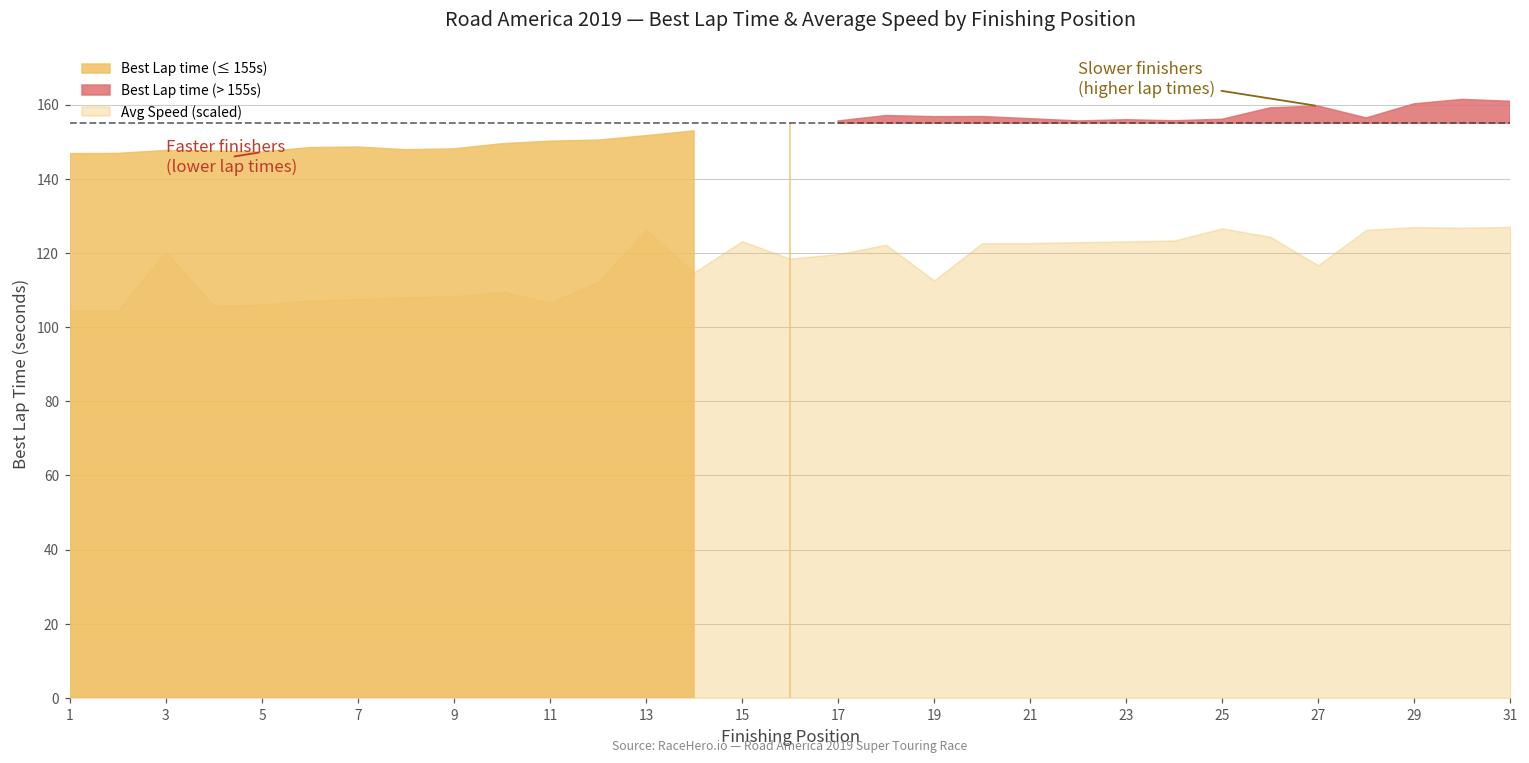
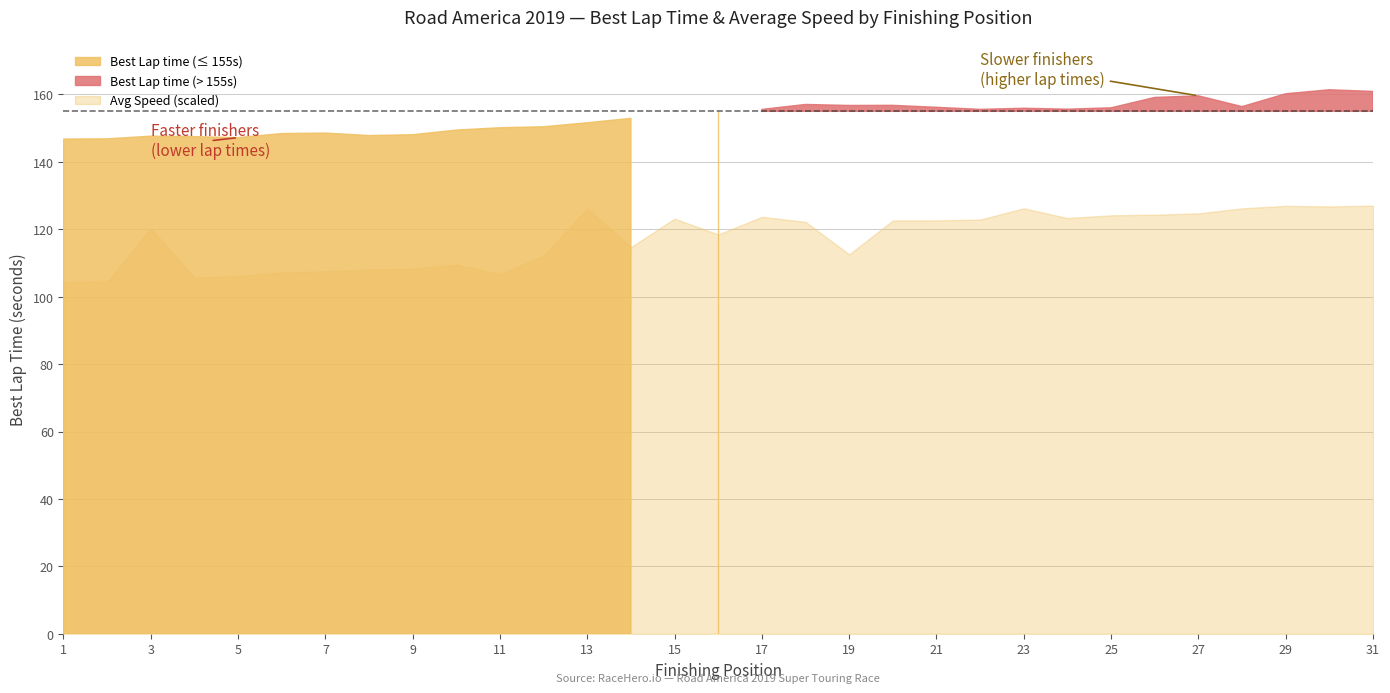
17: 120 -> 124
23: 123 -> 126
25: 127 -> 124
27: 117 -> 125
